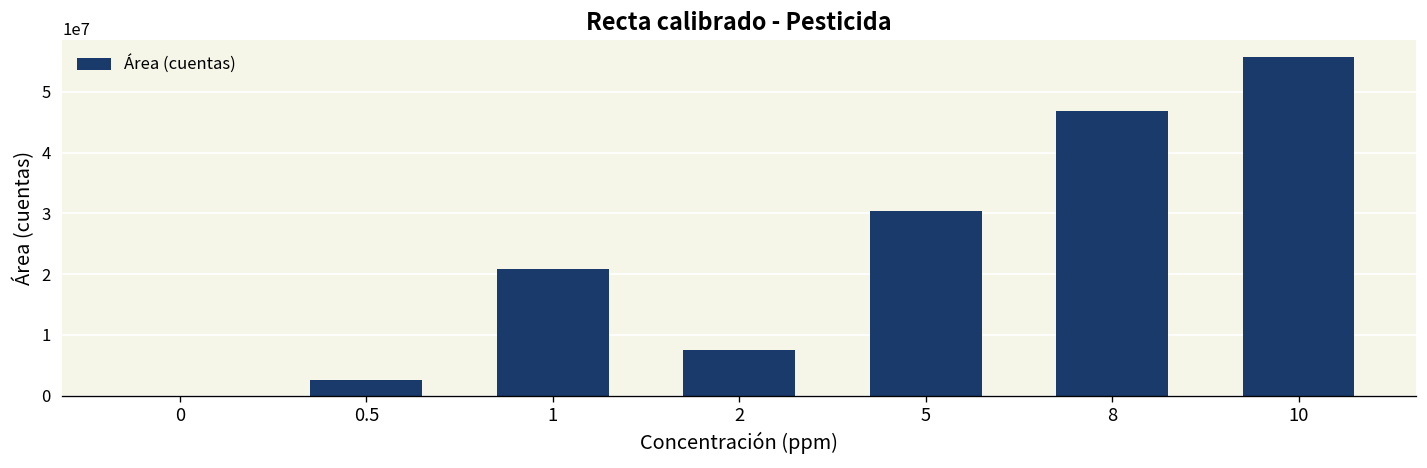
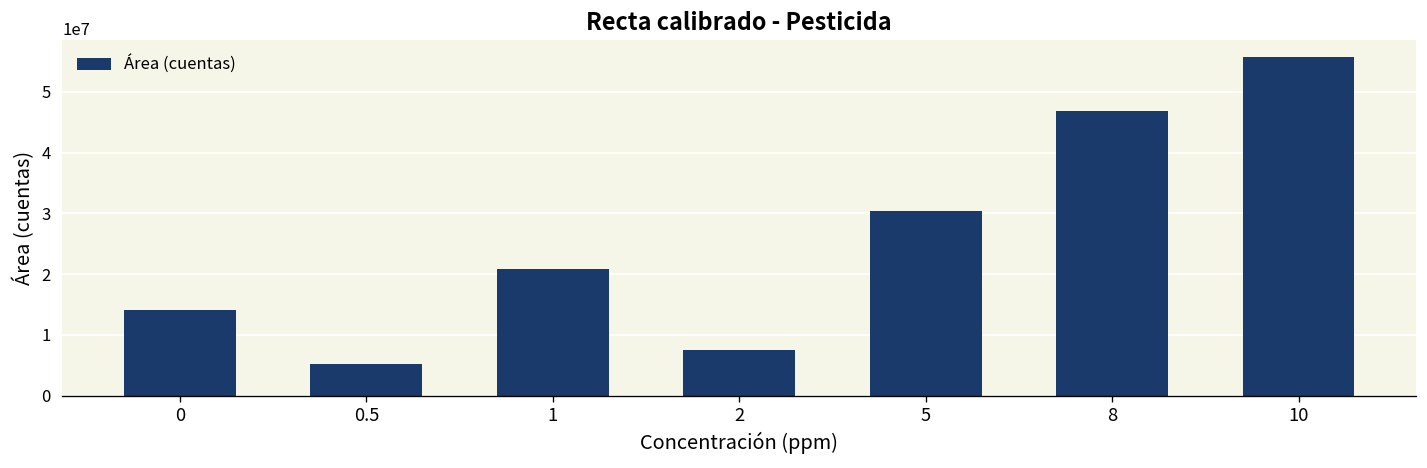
0: 0 -> 14000000
0.5: 3000000 -> 5000000
